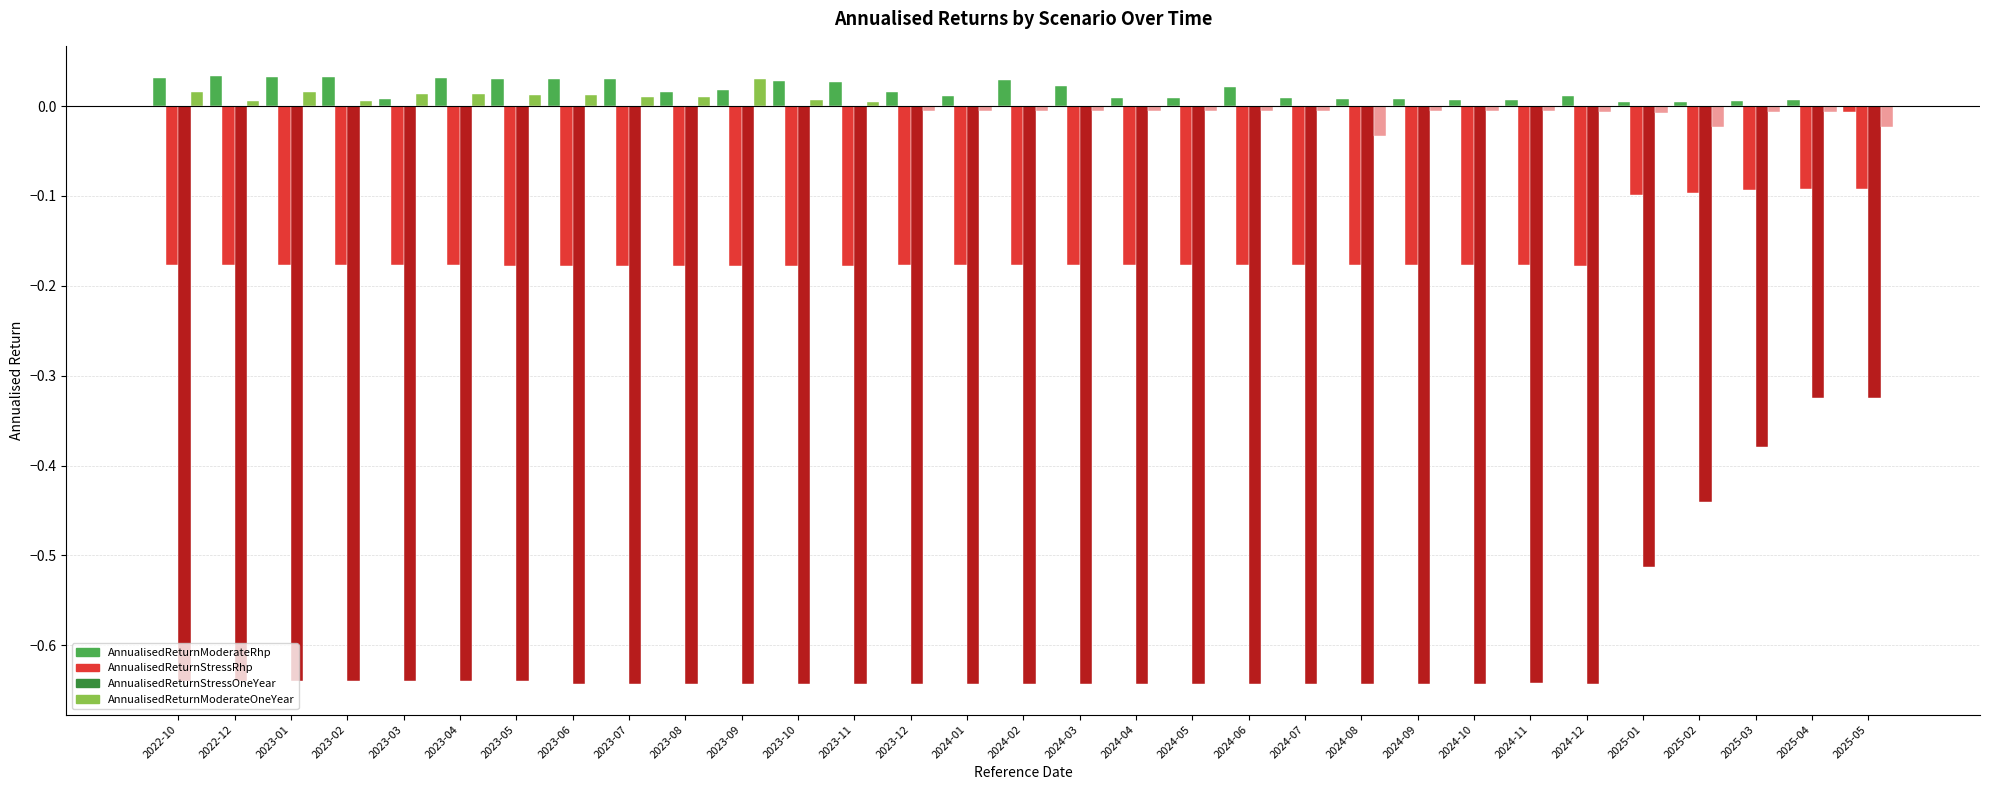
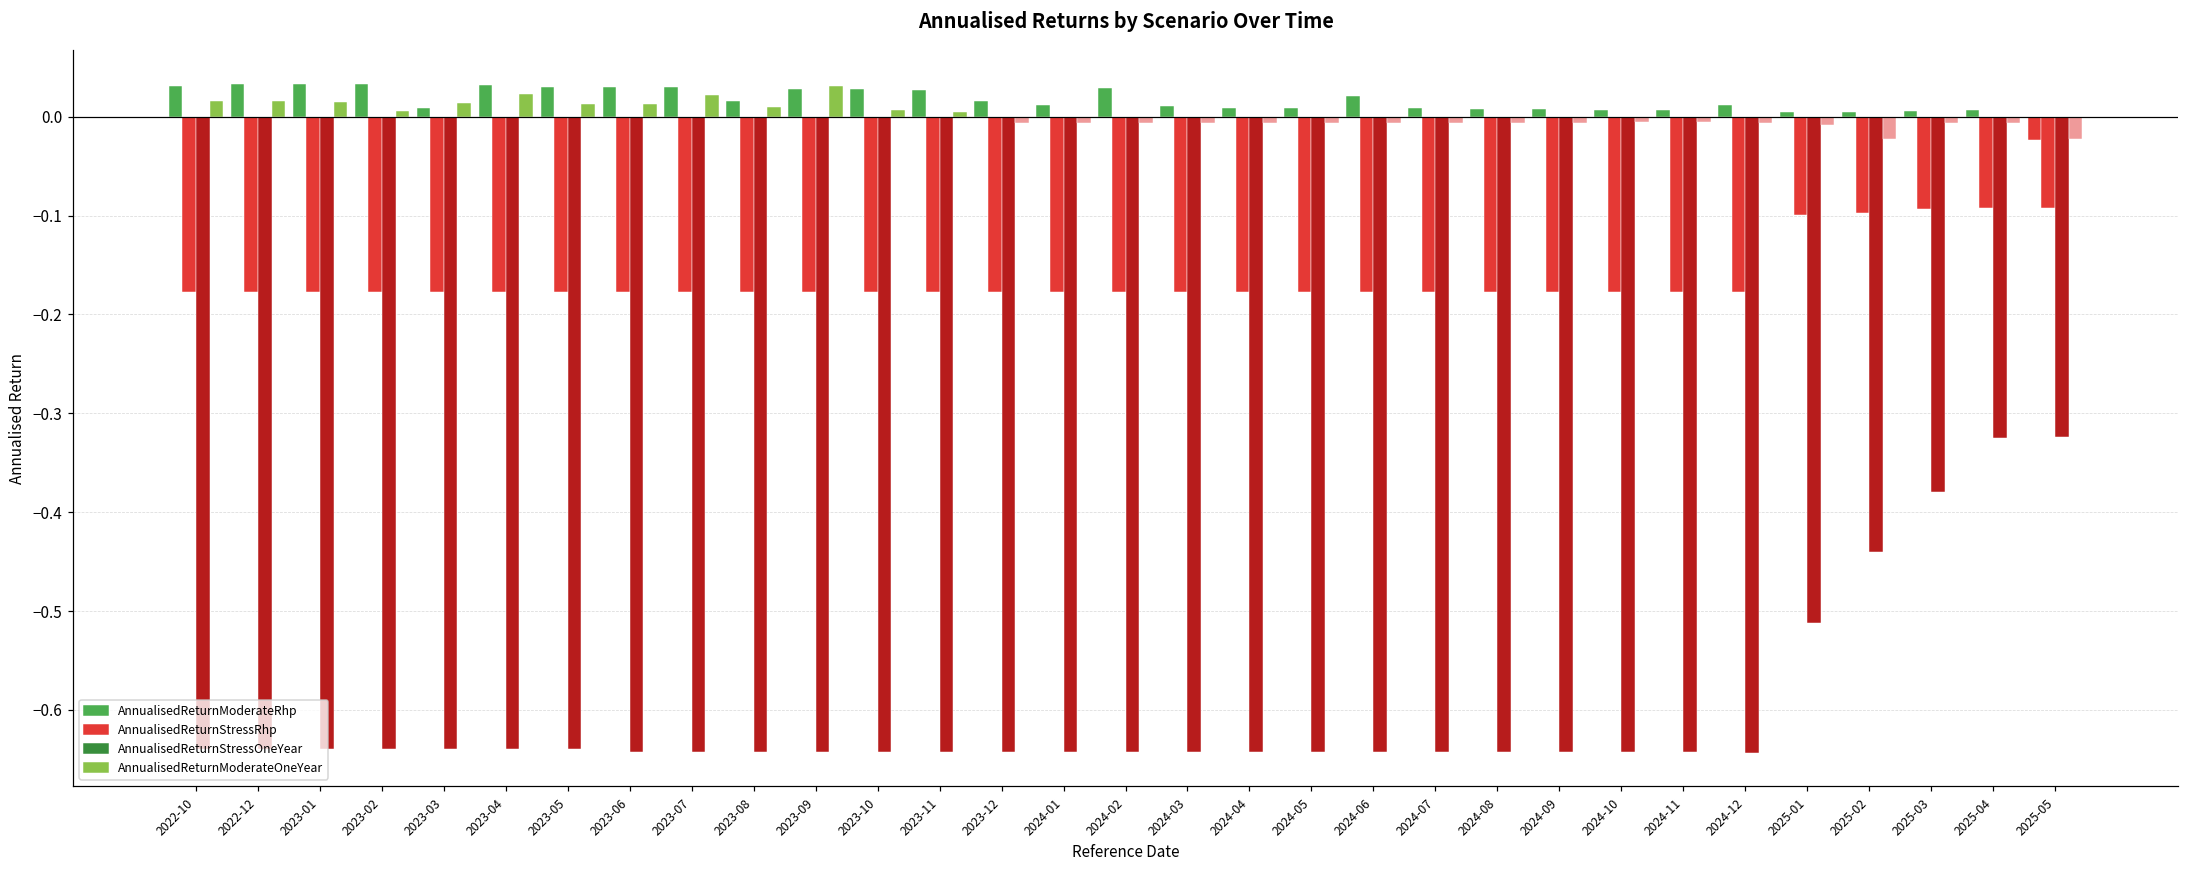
AnnualisedReturnModerateOneYear, 2022-12: 0.01 -> 0.02
AnnualisedReturnModerateOneYear, 2023-04: 0.01 -> 0.02
AnnualisedReturnModerateOneYear, 2023-07: 0.01 -> 0.02
AnnualisedReturnModerateRhp, 2023-09: 0.02 -> 0.03
AnnualisedReturnModerateRhp, 2024-03: 0.02 -> 0.01
AnnualisedReturnModerateOneYear, 2024-08: -0.03 -> -0.01
AnnualisedReturnModerateRhp, 2025-05: -0.01 -> -0.02
